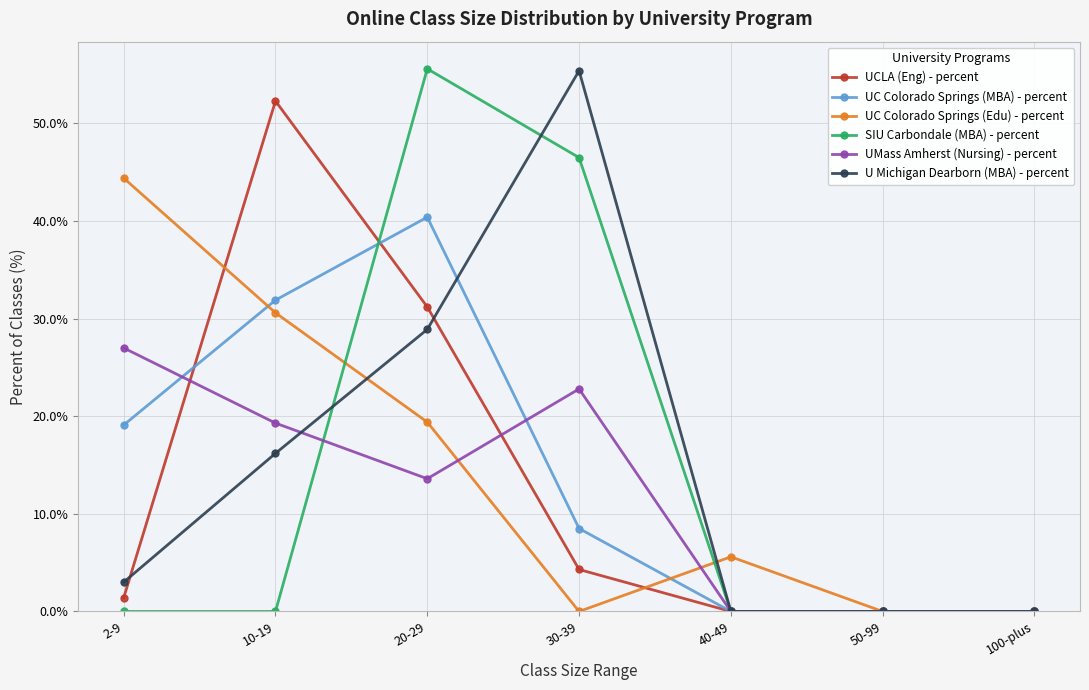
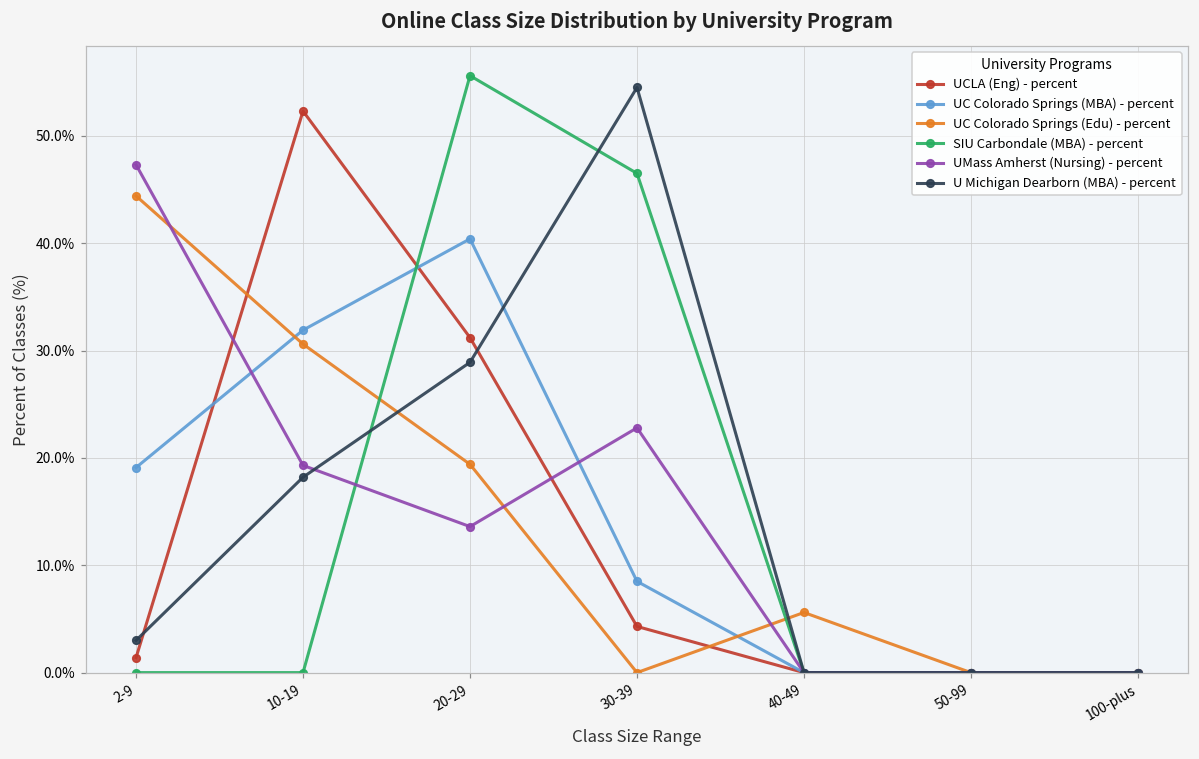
UMass Amherst (Nursing) - percent, 2-9: 27% -> 47%
U Michigan Dearborn (MBA) - percent, 10-19: 16% -> 18%
U Michigan Dearborn (MBA) - percent, 30-39: 55.4% -> 54.5%
